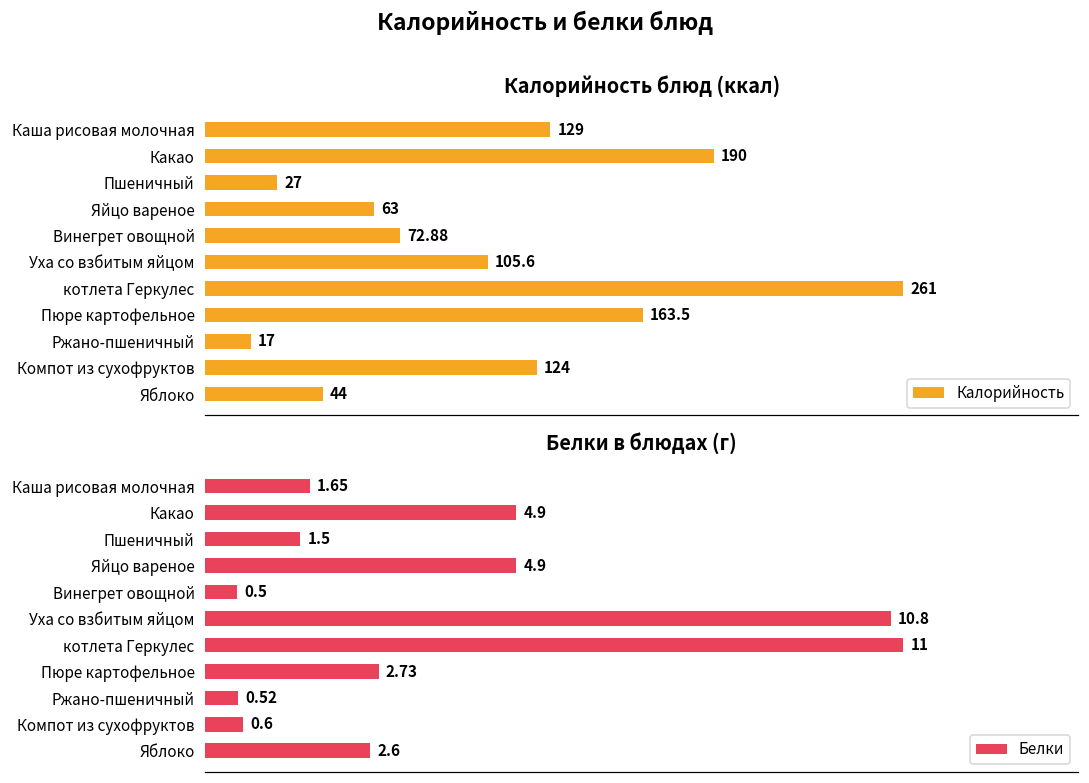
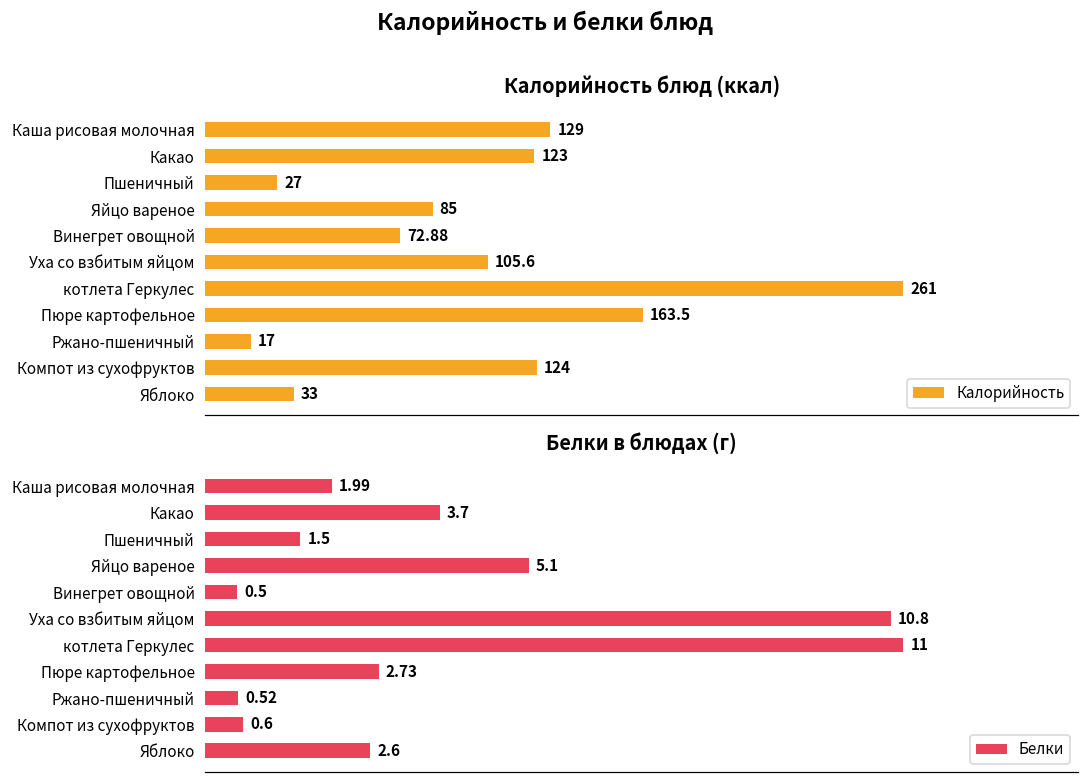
Калорийность блюд (ккал), Какао: 190 -> 123
Калорийность блюд (ккал), Яйцо вареное: 63 -> 85
Калорийность блюд (ккал), Яблоко: 44 -> 33
Белки в блюдах (г), Каша рисовая молочная: 1.65 -> 1.99
Белки в блюдах (г), Какао: 4.9 -> 3.7
Белки в блюдах (г), Яйцо вареное: 4.9 -> 5.1
